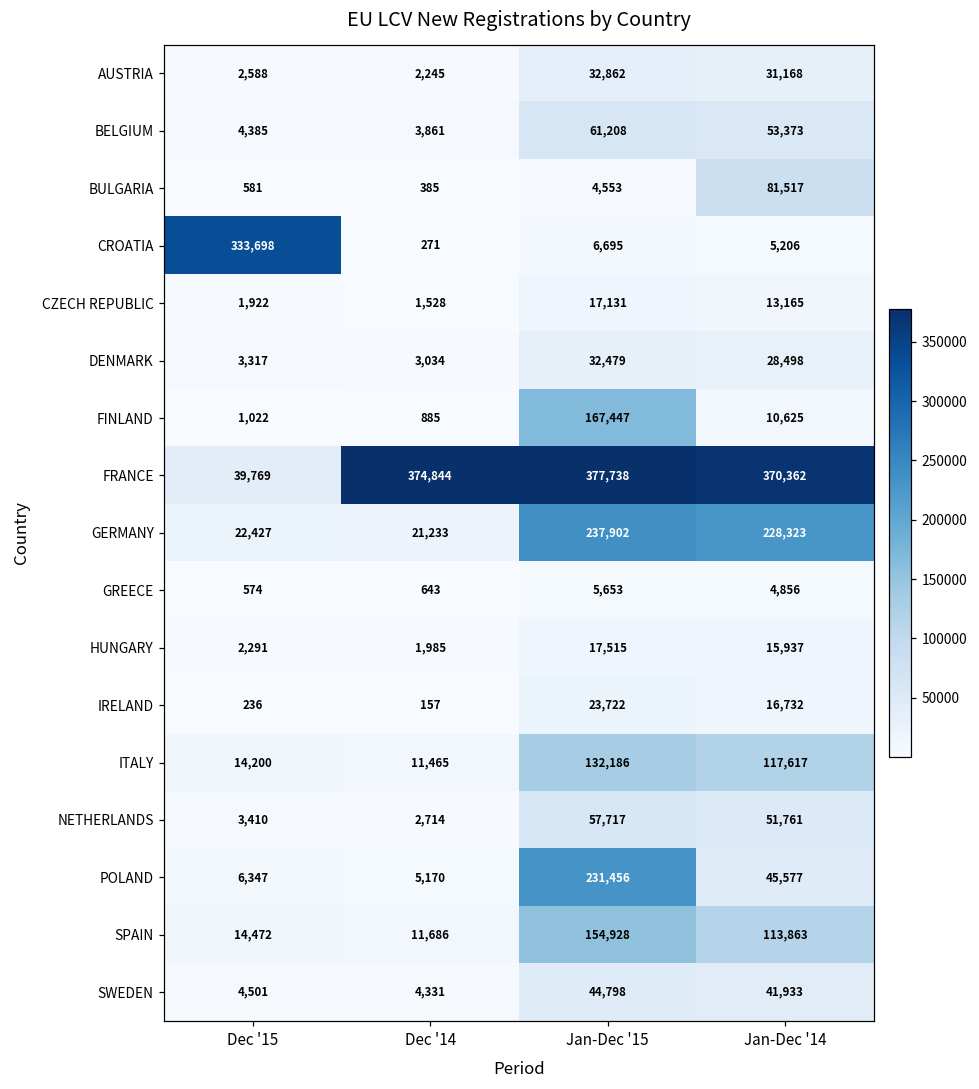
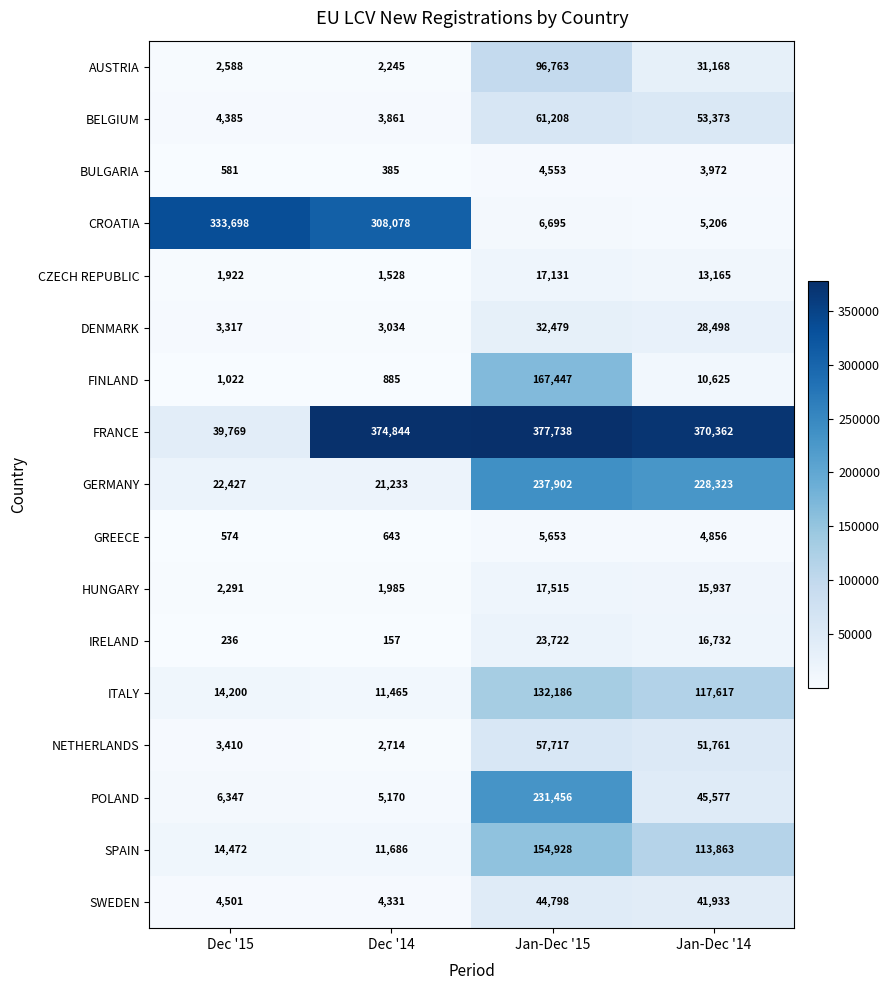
AUSTRIA, Jan-Dec '15: 32,862 -> 96,763
BULGARIA, Jan-Dec '14: 81,517 -> 3,972
CROATIA, Dec '14: 271 -> 308,078
